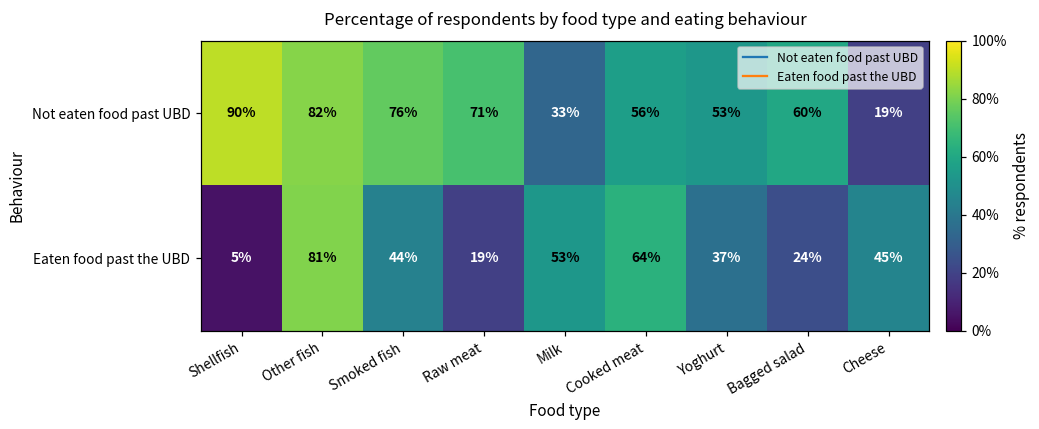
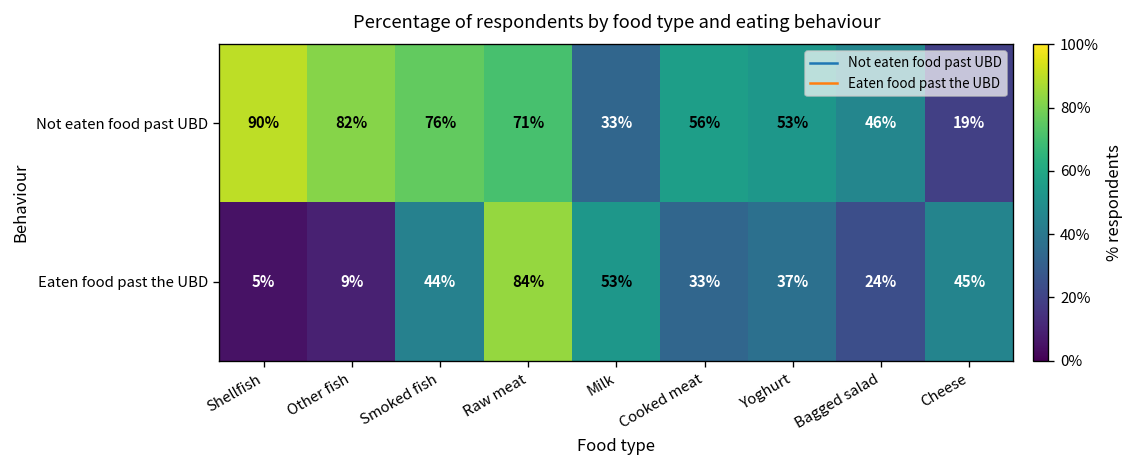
Not eaten food past UBD, Bagged salad: 60% -> 46%
Eaten food past the UBD, Other fish: 81% -> 9%
Eaten food past the UBD, Raw meat: 19% -> 84%
Eaten food past the UBD, Cooked meat: 64% -> 33%
